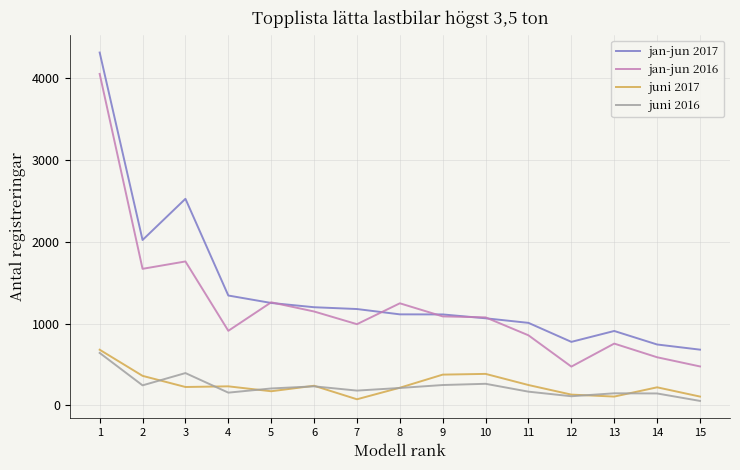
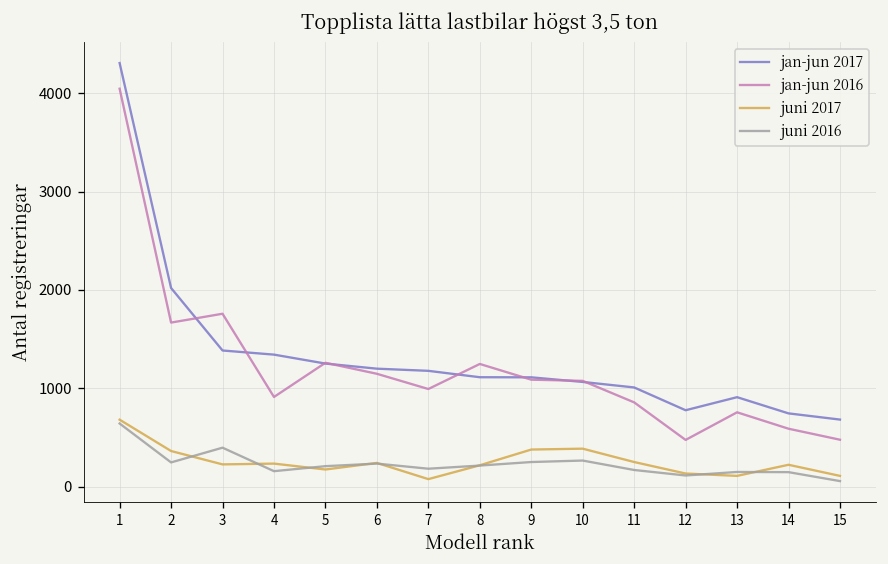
jan-jun 2017, 3: 2500 -> 1400
